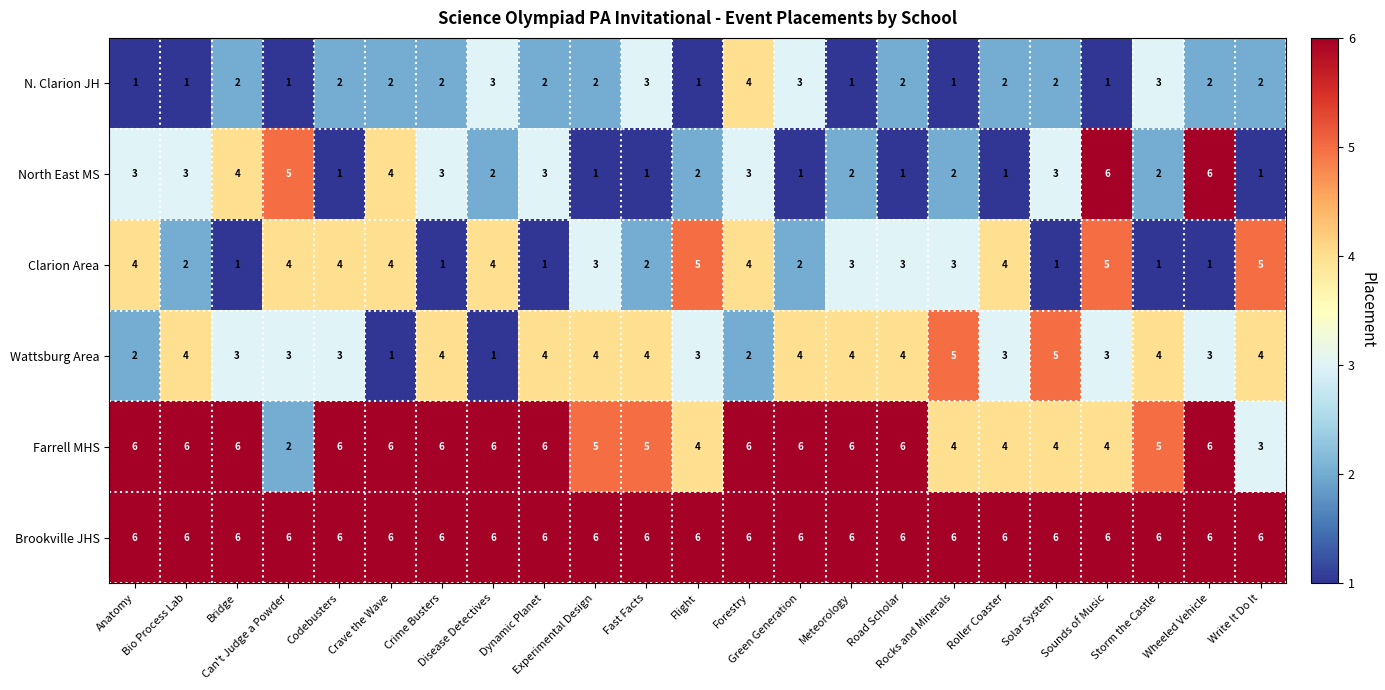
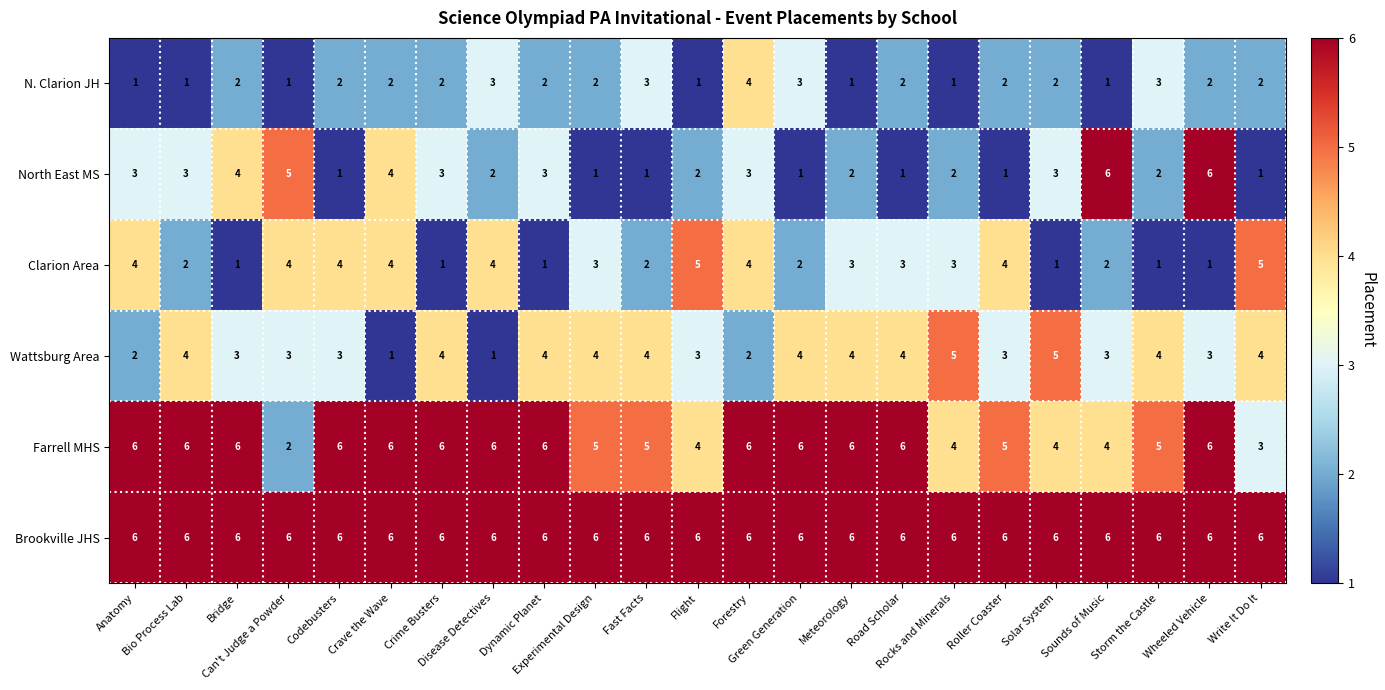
Clarion Area, Sounds of Music: 5 -> 2
Farrell MHS, Roller Coaster: 4 -> 5
